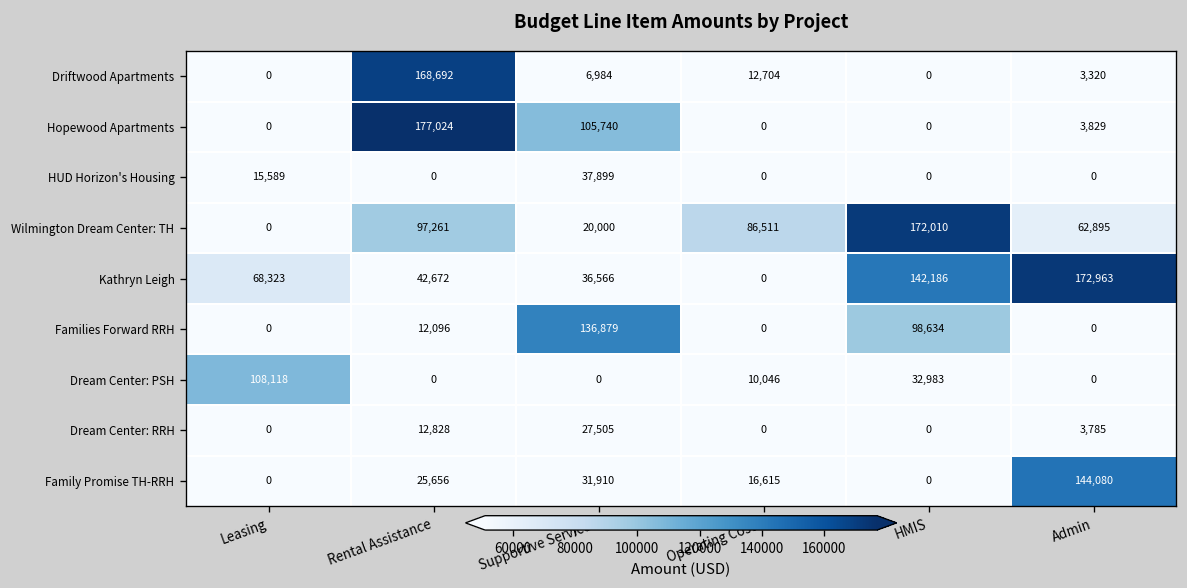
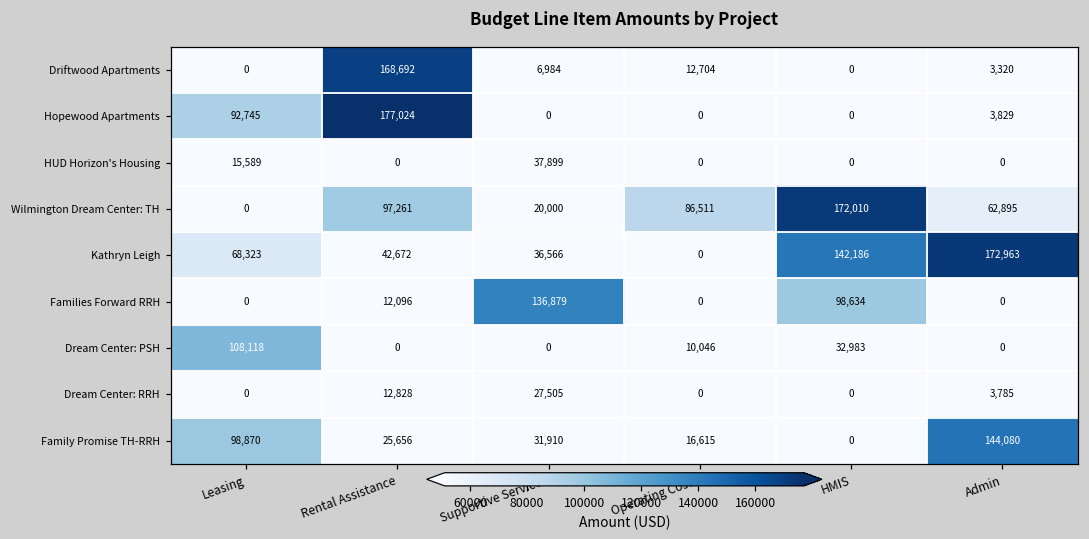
Hopewood Apartments, Leasing: 0 -> 92,745
Hopewood Apartments, Supportive Services: 105,740 -> 0
Family Promise TH-RRH, Leasing: 0 -> 98,870
